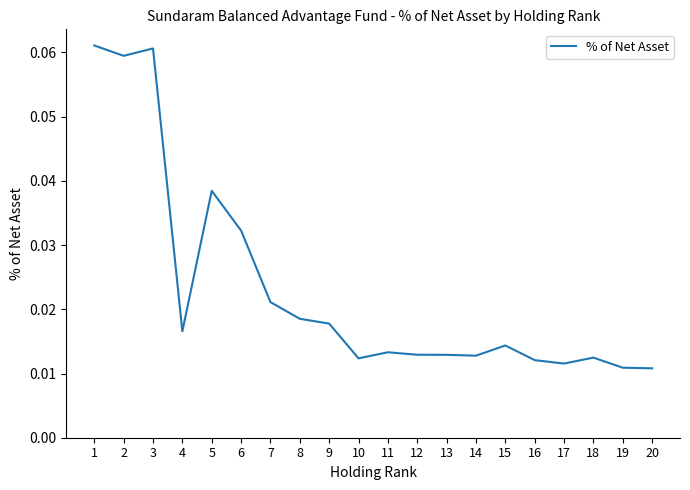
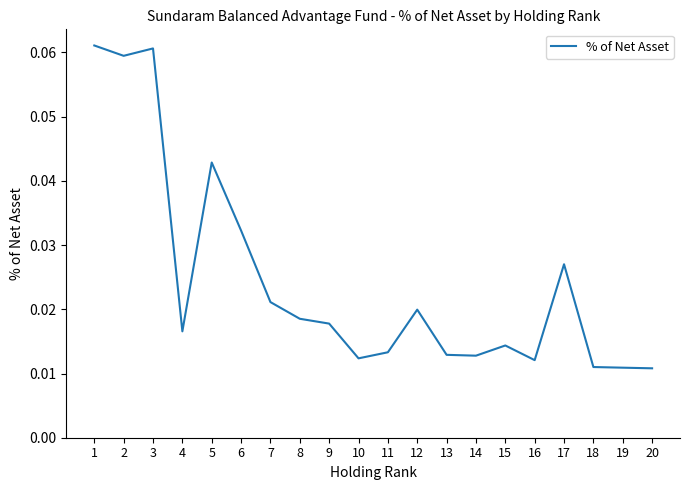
5: 0.038 -> 0.043
12: 0.013 -> 0.020
17: 0.012 -> 0.027
18: 0.012 -> 0.011
